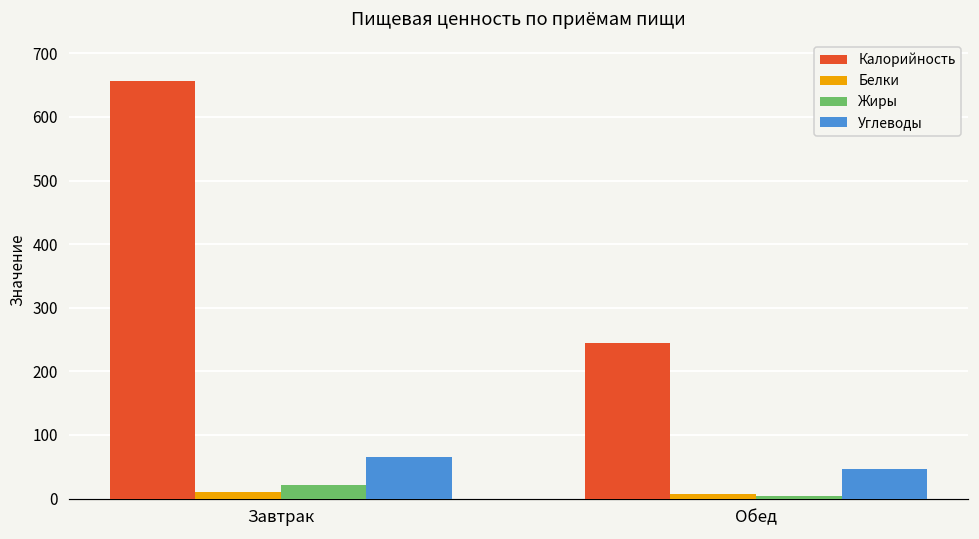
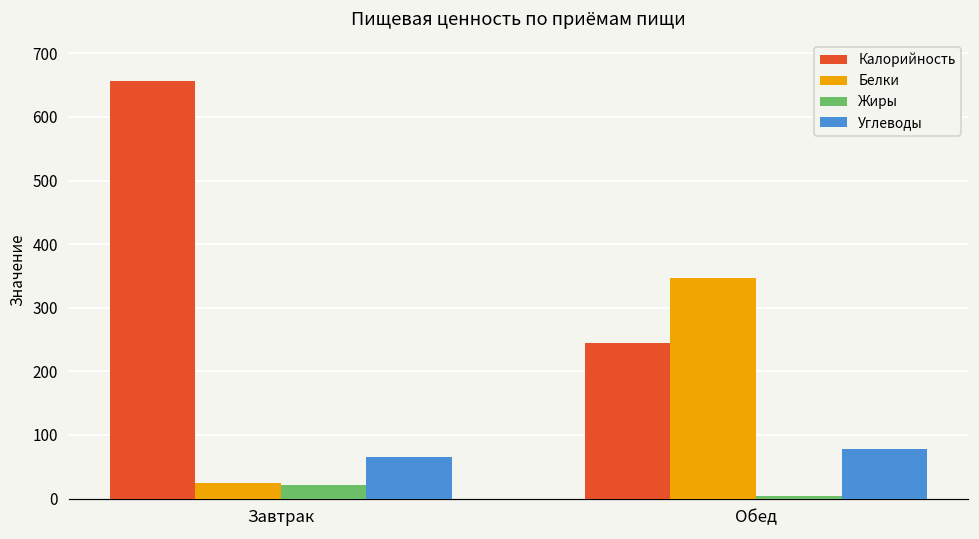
Белки, Завтрак: 10 -> 30
Белки, Обед: 10 -> 350
Углеводы, Обед: 50 -> 80
